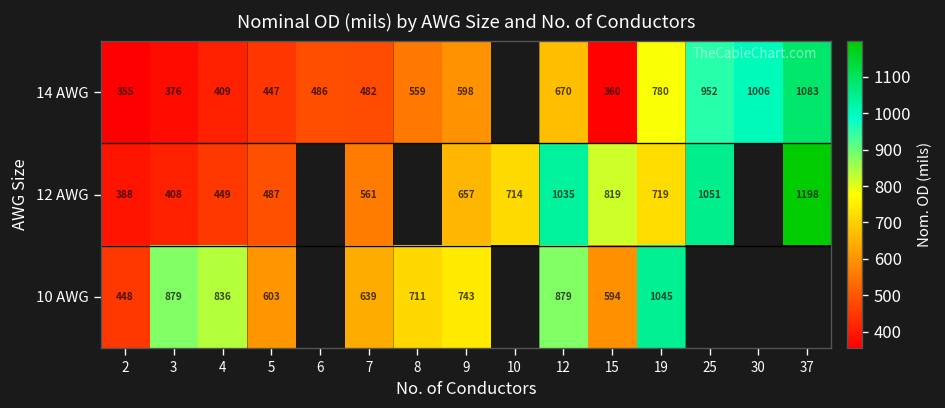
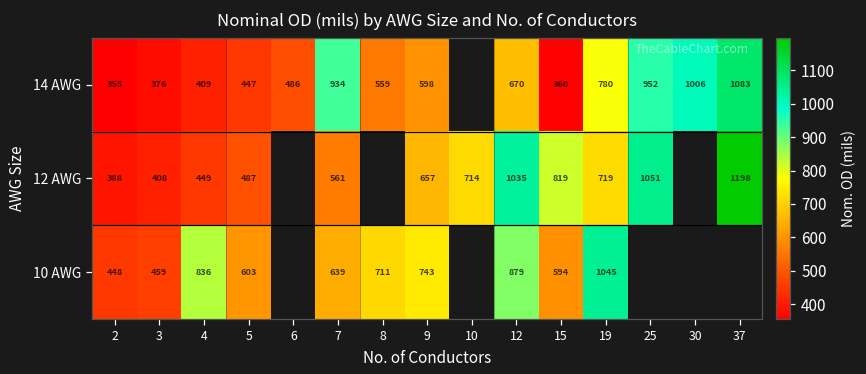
14 AWG, 7: 482 -> 934
10 AWG, 3: 879 -> 459
